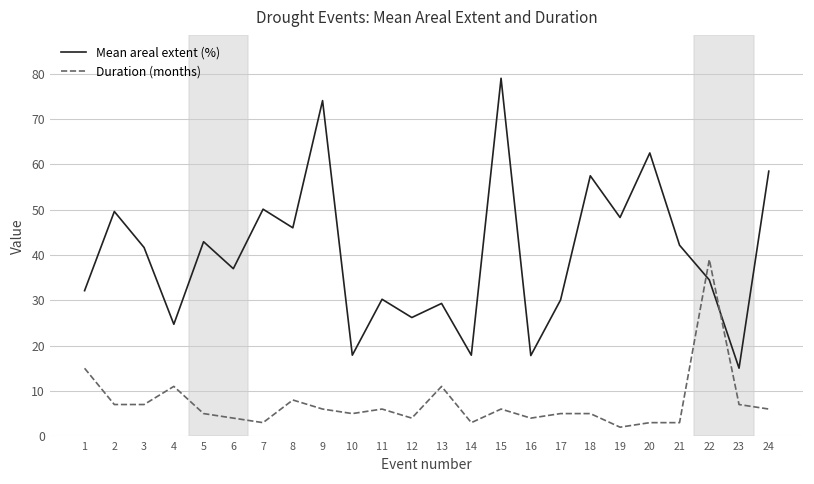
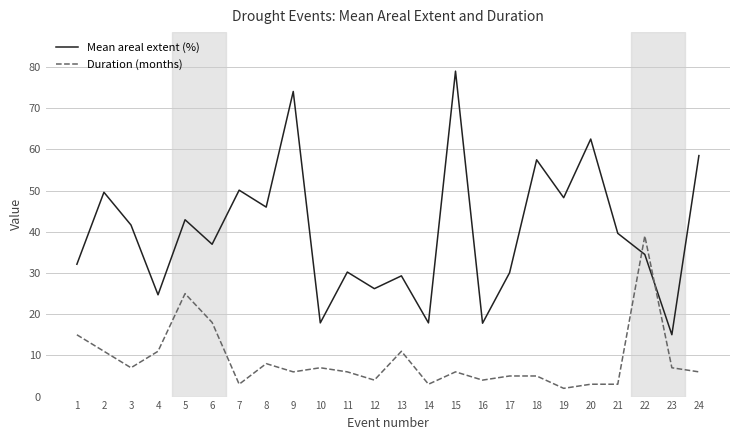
Duration (months), 2: 7 -> 11
Duration (months), 5: 5 -> 25
Duration (months), 6: 4 -> 18
Duration (months), 10: 5 -> 7
Mean areal extent (%), 21: 42 -> 40
